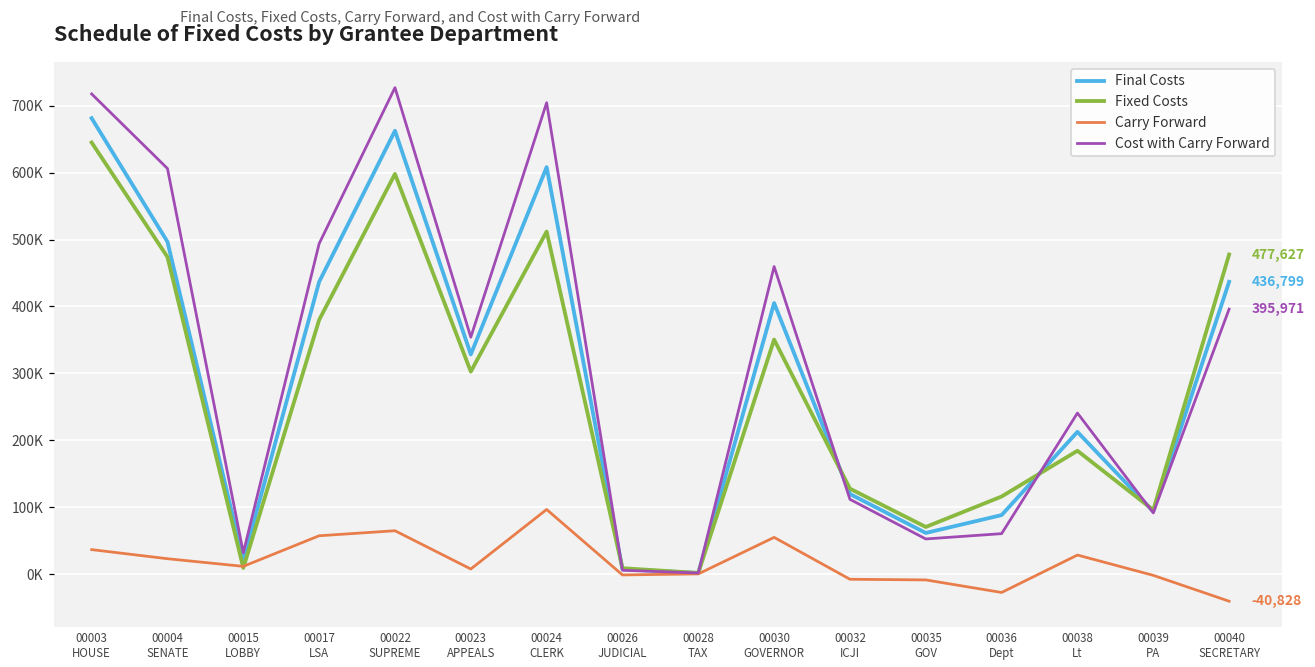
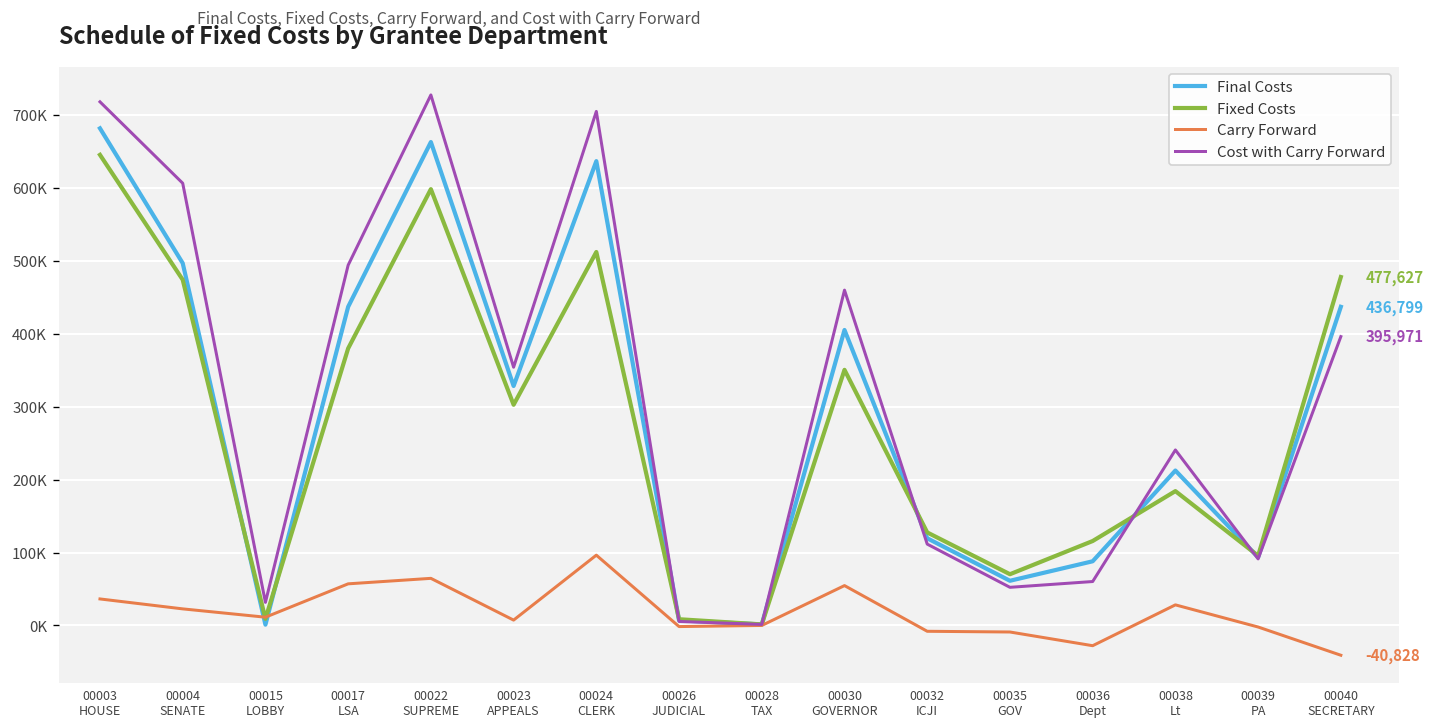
Final Costs, 00015 LOBBY: 20000 -> 0
Final Costs, 00024 CLERK: 610000 -> 640000
